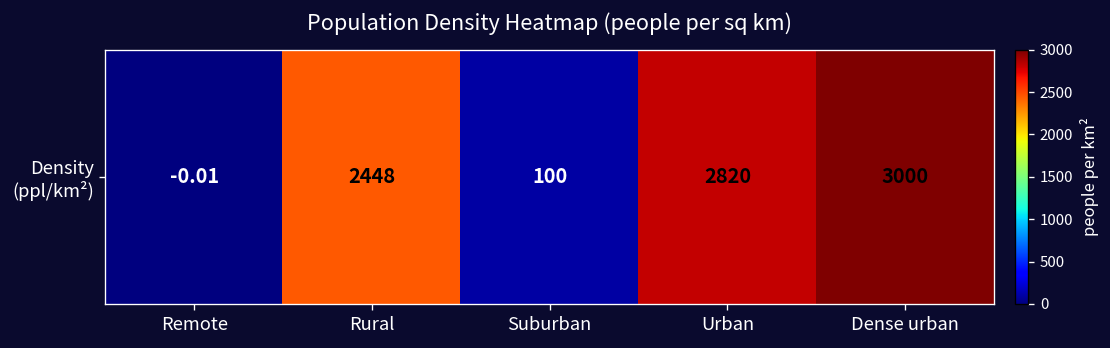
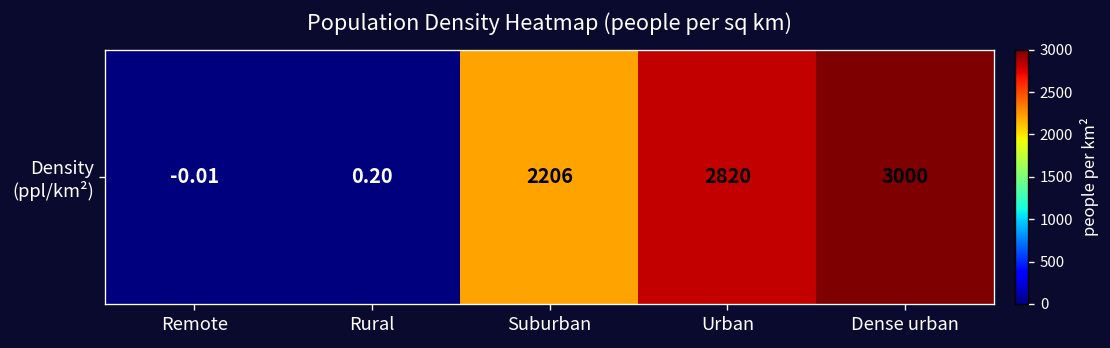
Density (ppl/km²), Rural: 2448 -> 0.20
Density (ppl/km²), Suburban: 100 -> 2206
